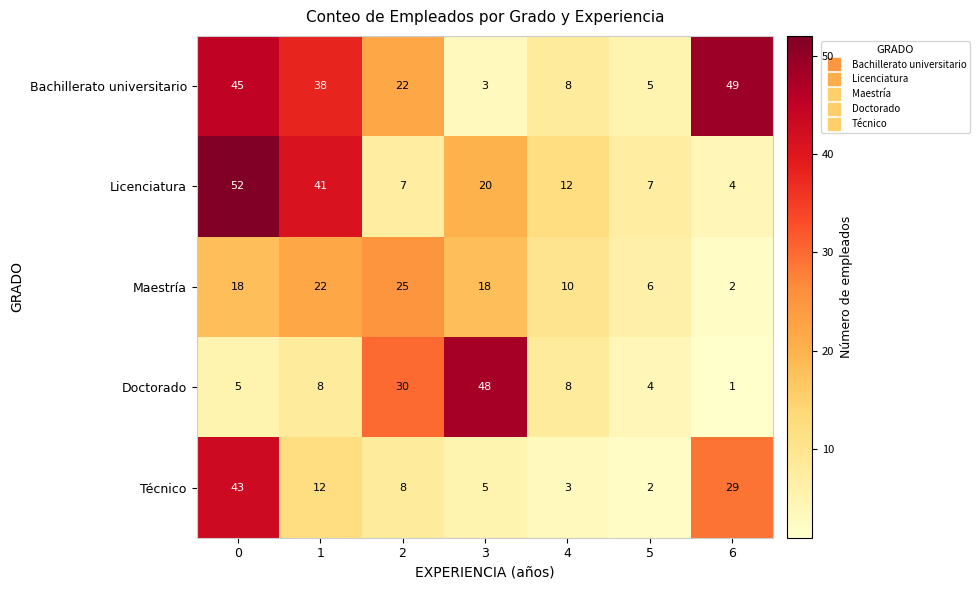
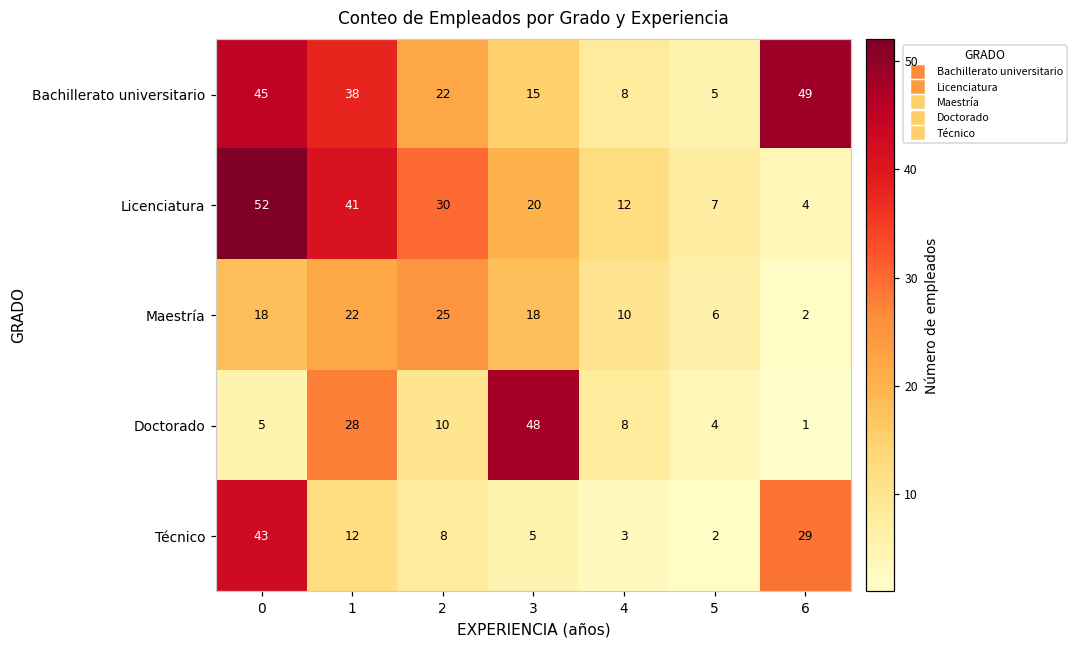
Bachillerato universitario, 3: 3 -> 15
Licenciatura, 2: 7 -> 30
Doctorado, 1: 8 -> 28
Doctorado, 2: 30 -> 10
